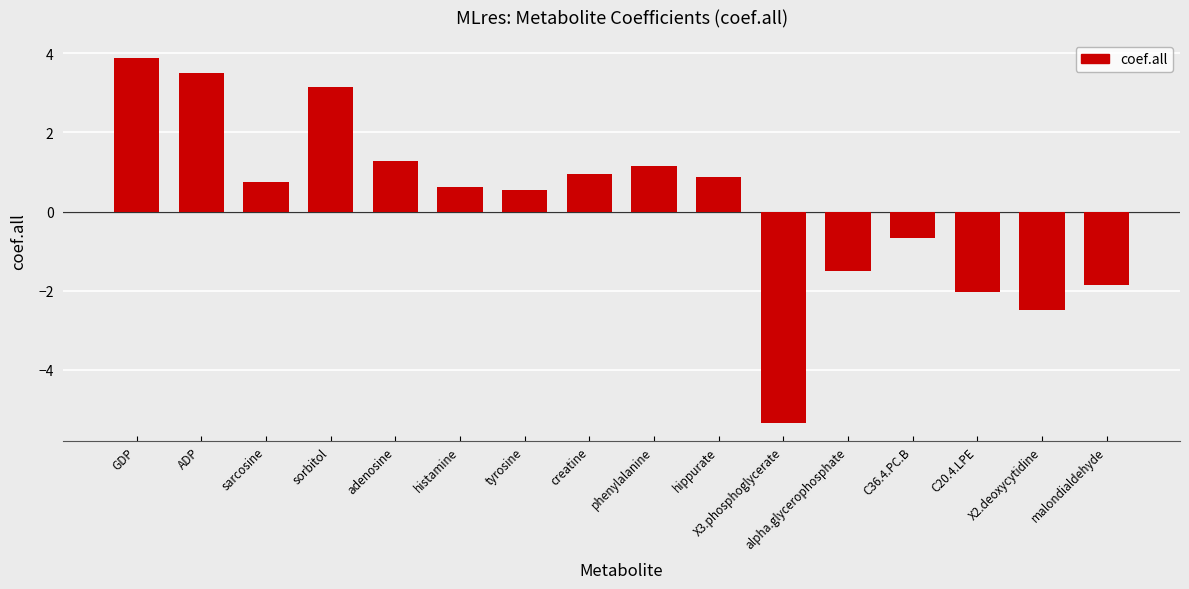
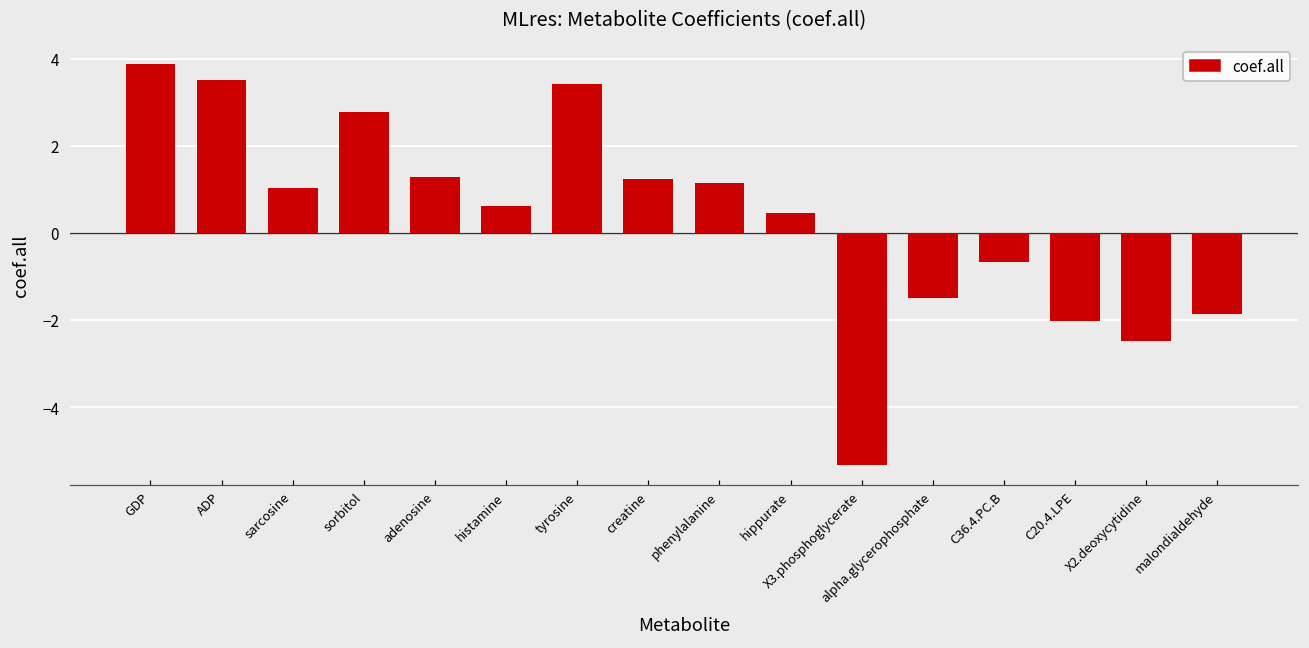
sarcosine: 0.7 -> 1.0
sorbitol: 3.2 -> 2.8
tyrosine: 0.6 -> 3.4
creatine: 0.9 -> 1.2
hippurate: 0.9 -> 0.5
